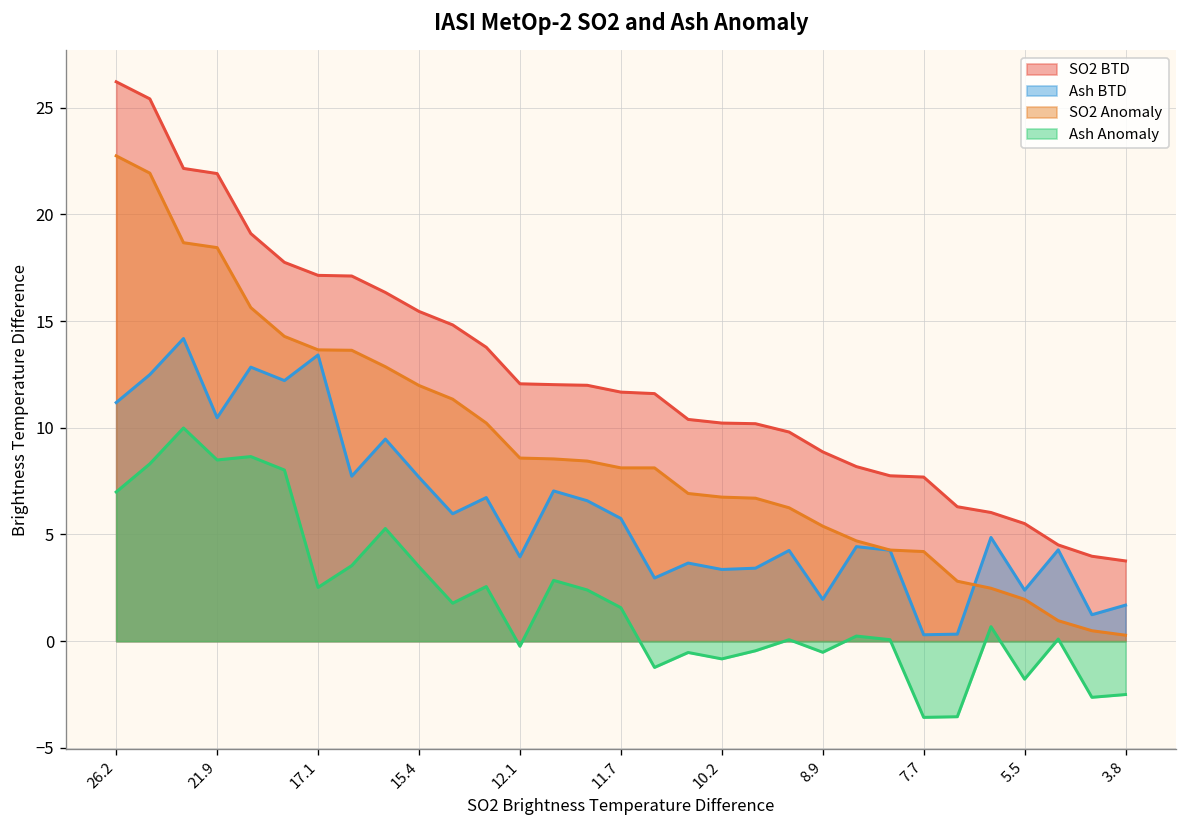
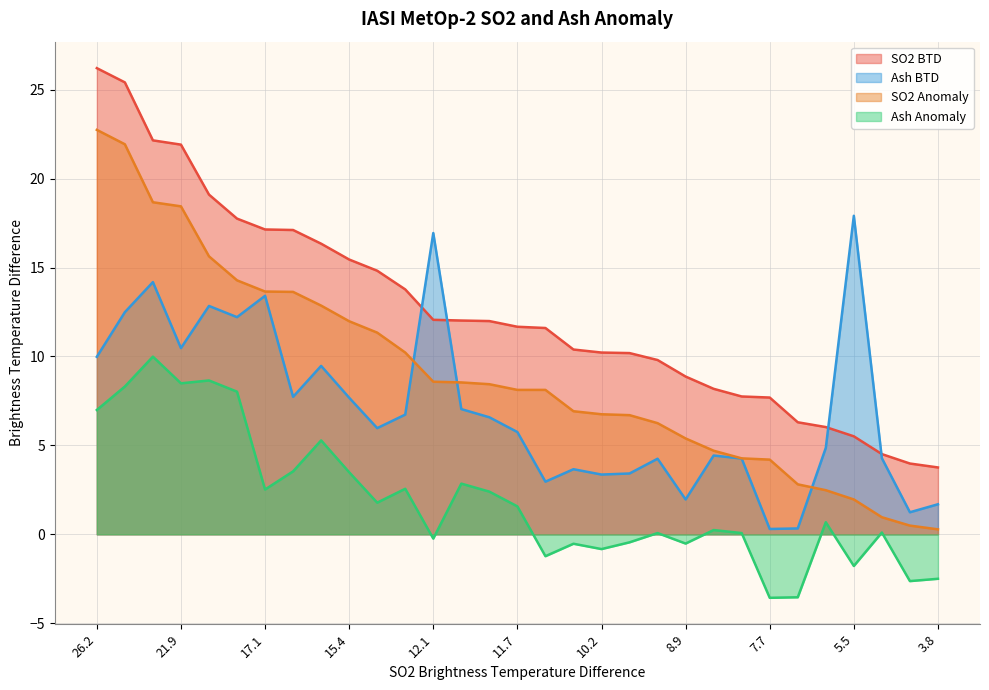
Ash BTD, 26.2: 11.2 -> 10.0
Ash BTD, 12.1: 4.0 -> 16.9
Ash BTD, 5.5: 2.4 -> 17.9
